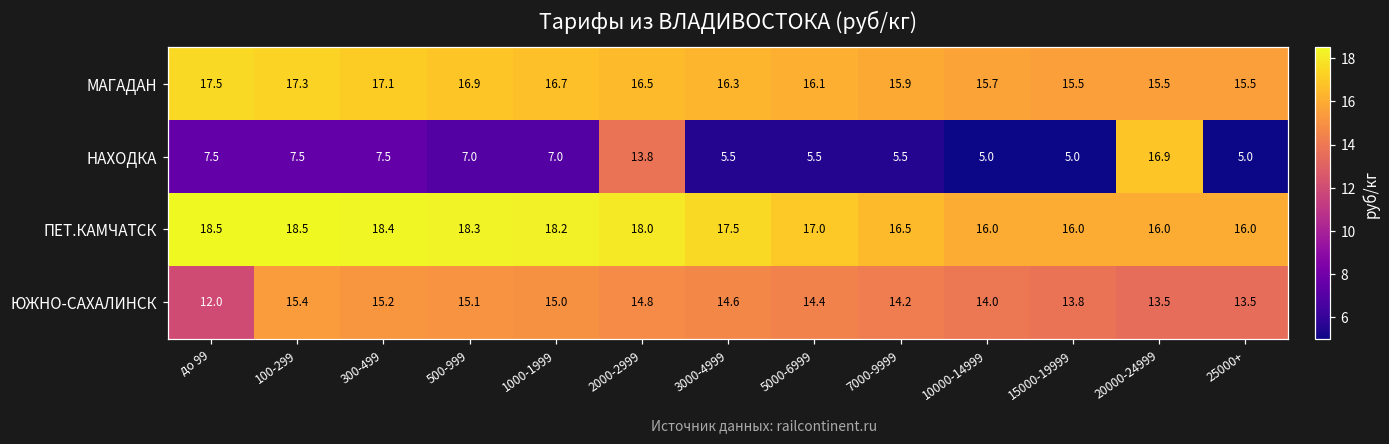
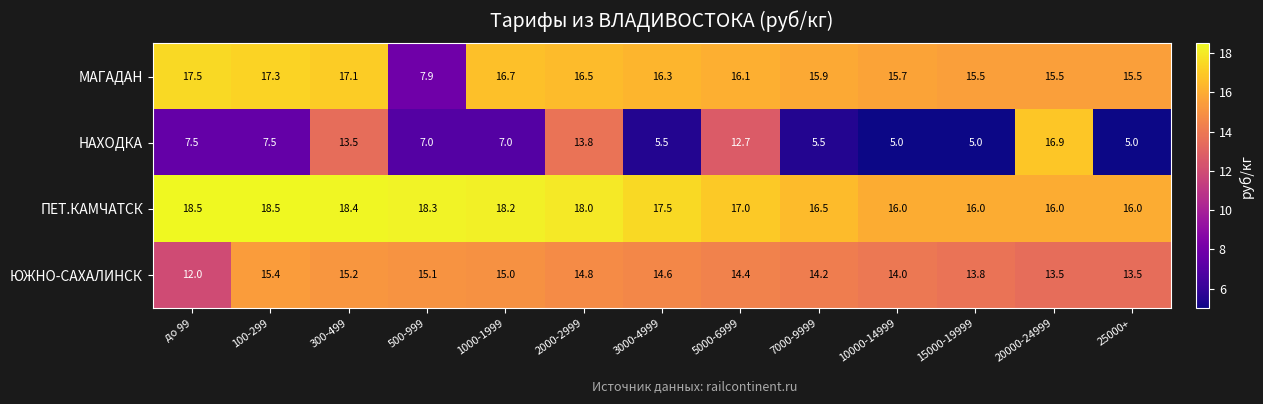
МАГАДАН, 500-999: 16.9 -> 7.9
НАХОДКА, 300-499: 7.5 -> 13.5
НАХОДКА, 5000-6999: 5.5 -> 12.7
